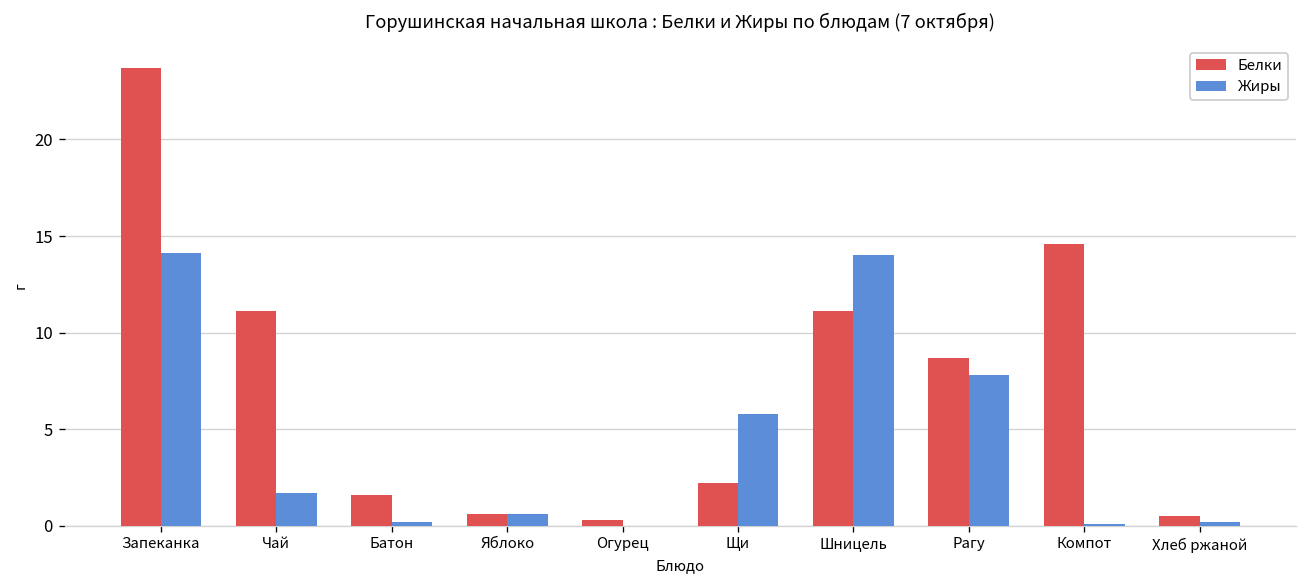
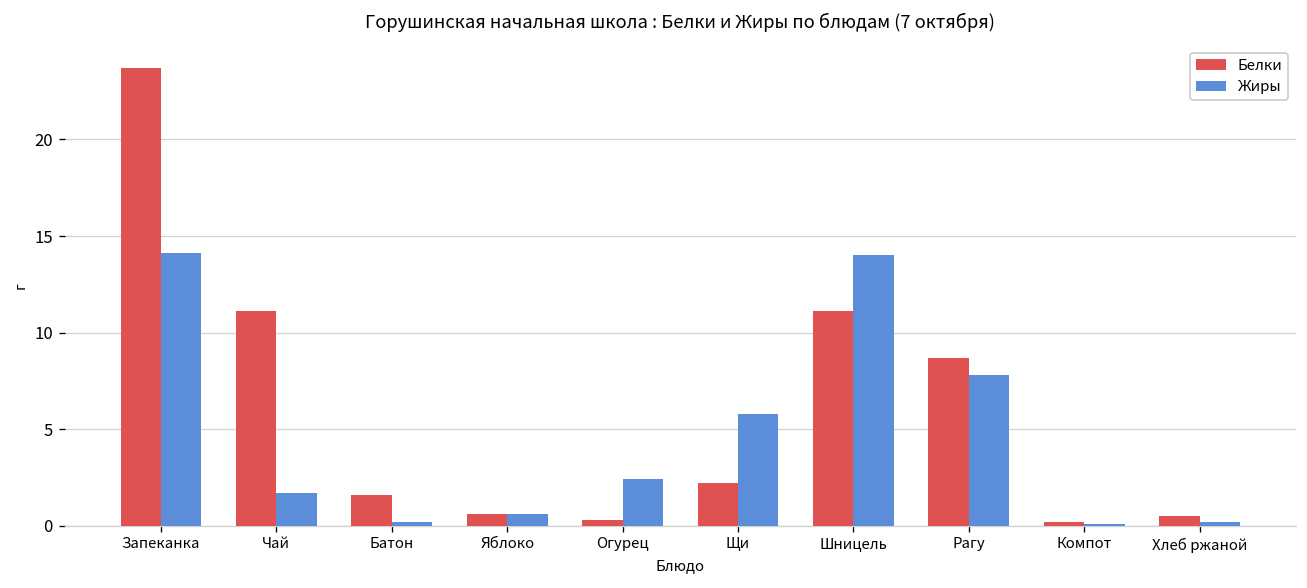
Жиры, Огурец: 0.0 -> 2.4
Белки, Компот: 14.6 -> 0.2
